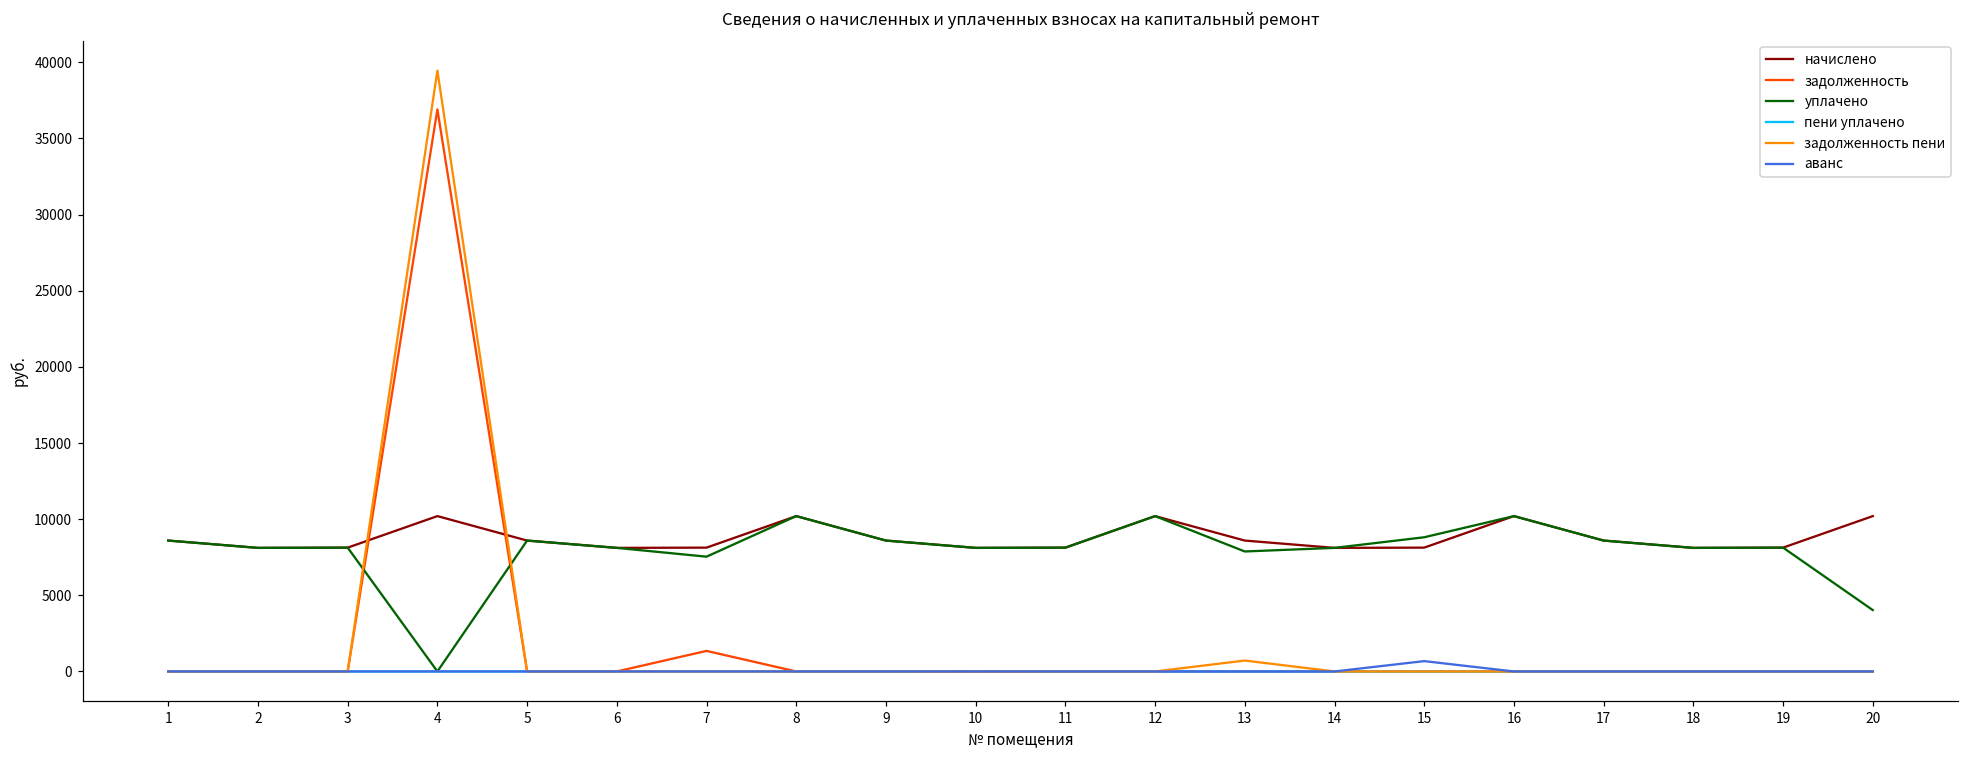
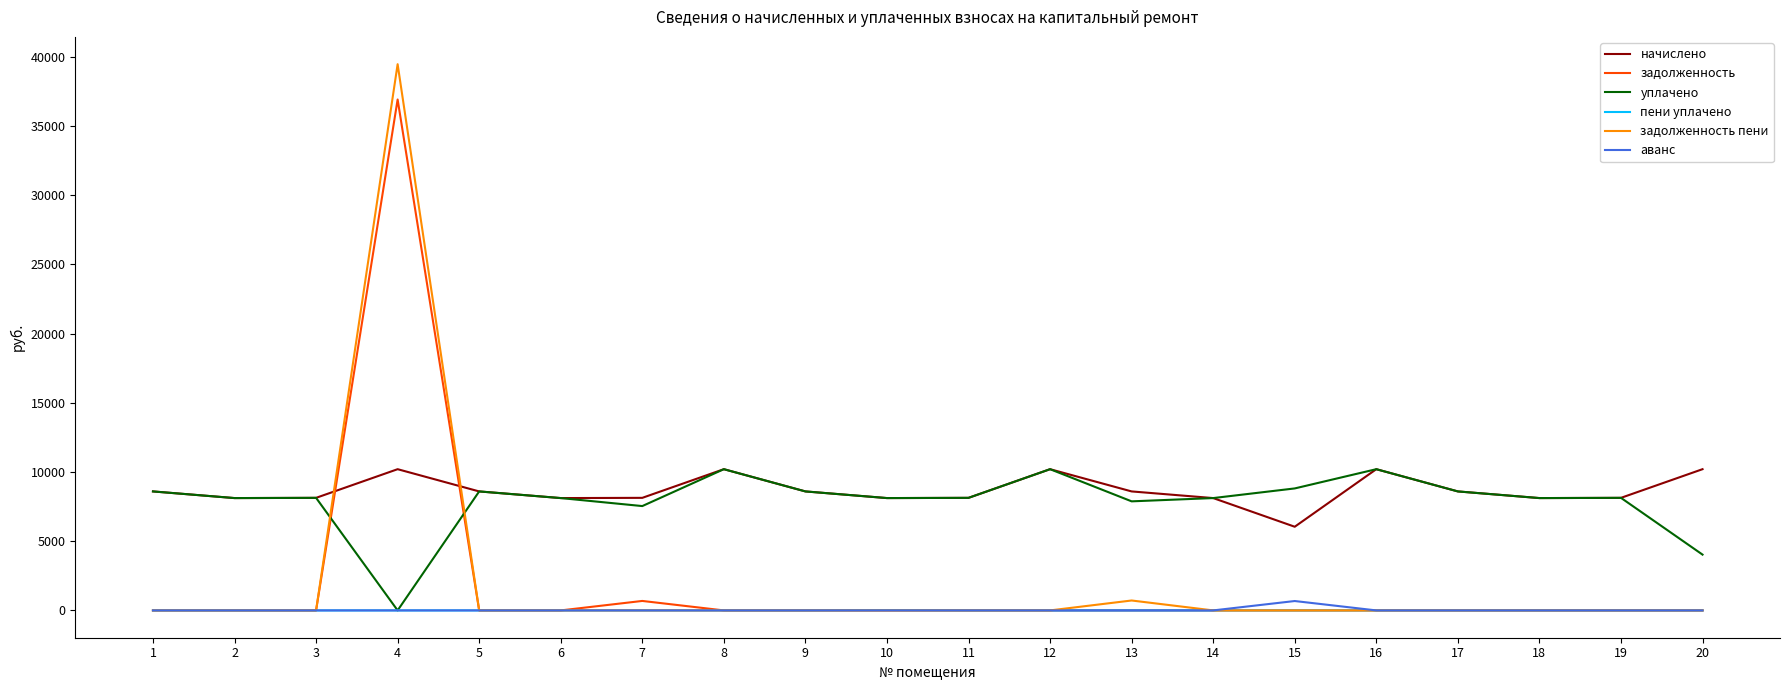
задолженность, 7: 1300 -> 700
начислено, 15: 8100 -> 6000
